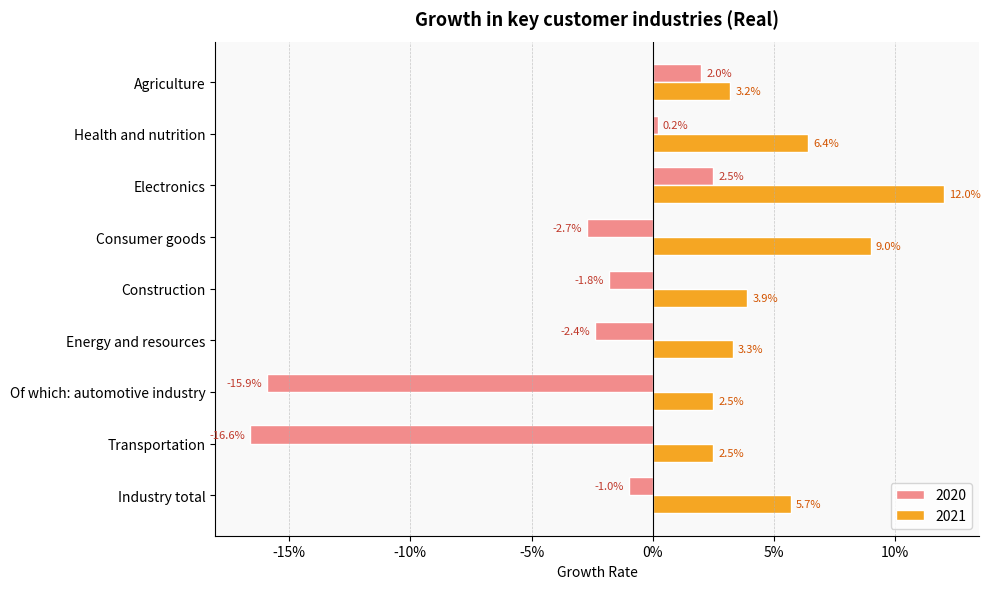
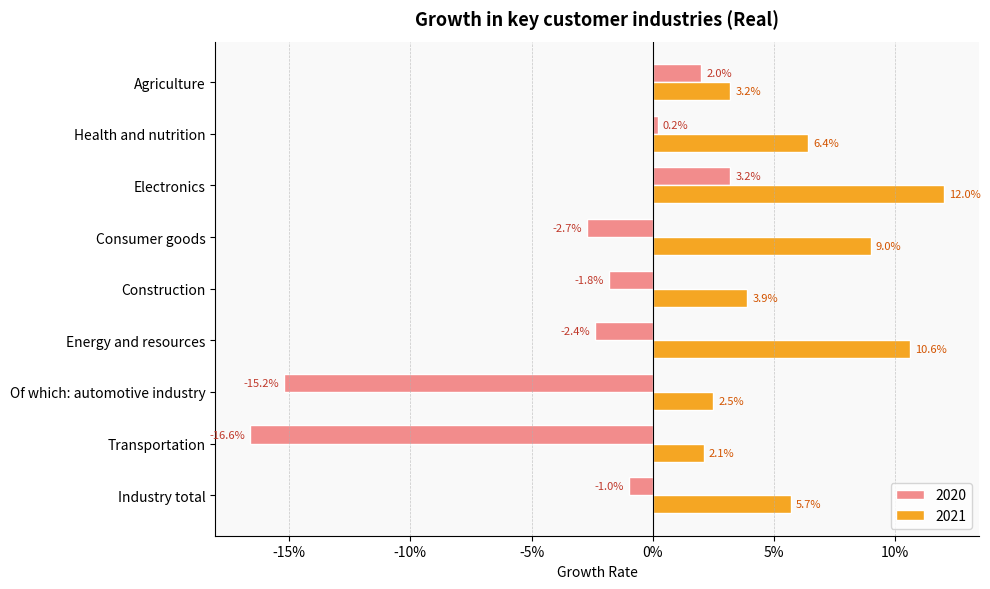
2020, Electronics: 2.5% -> 3.2%
2021, Energy and resources: 3.3% -> 10.6%
2020, Of which: automotive industry: -15.9% -> -15.2%
2021, Transportation: 2.5% -> 2.1%
